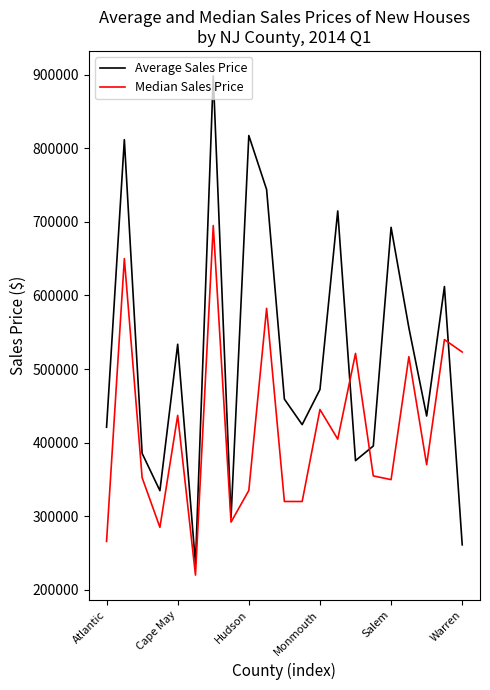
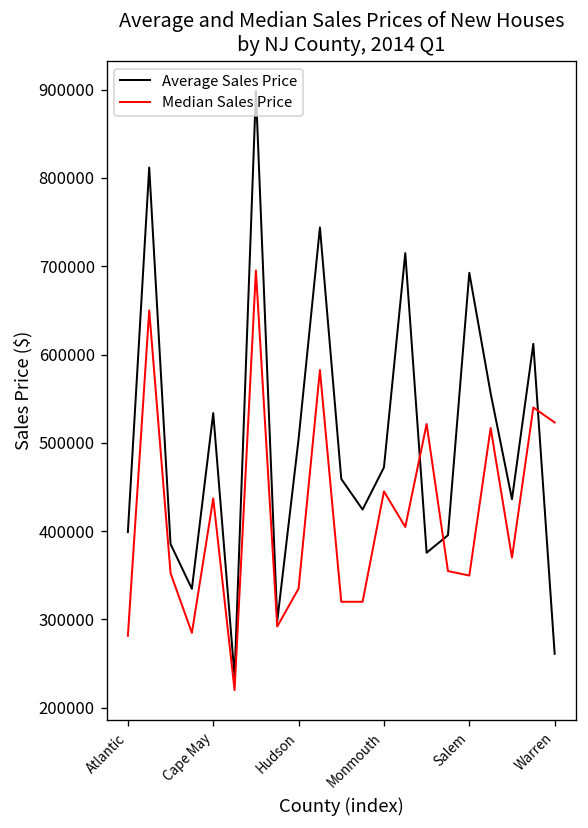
Average Sales Price, Atlantic: 420000 -> 400000
Median Sales Price, Atlantic: 270000 -> 280000
Average Sales Price, Hudson: 820000 -> 500000
